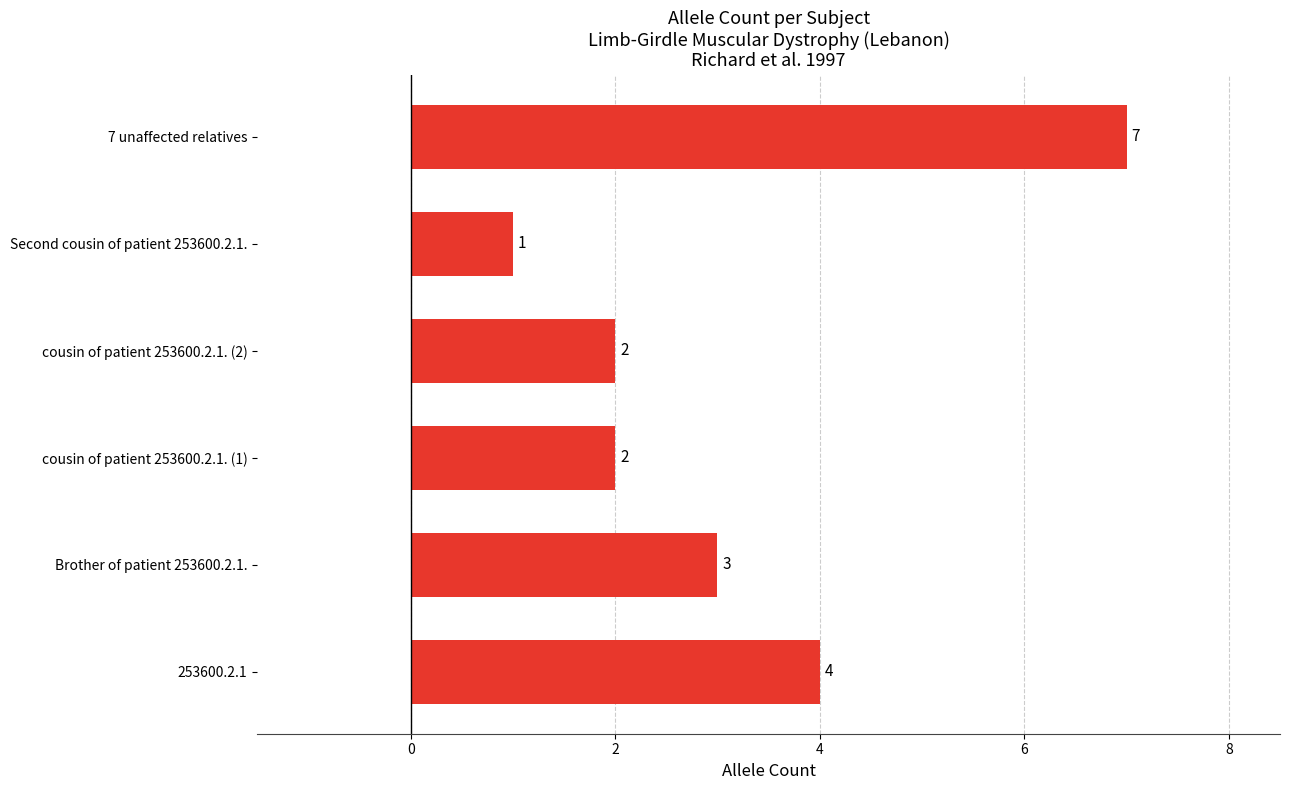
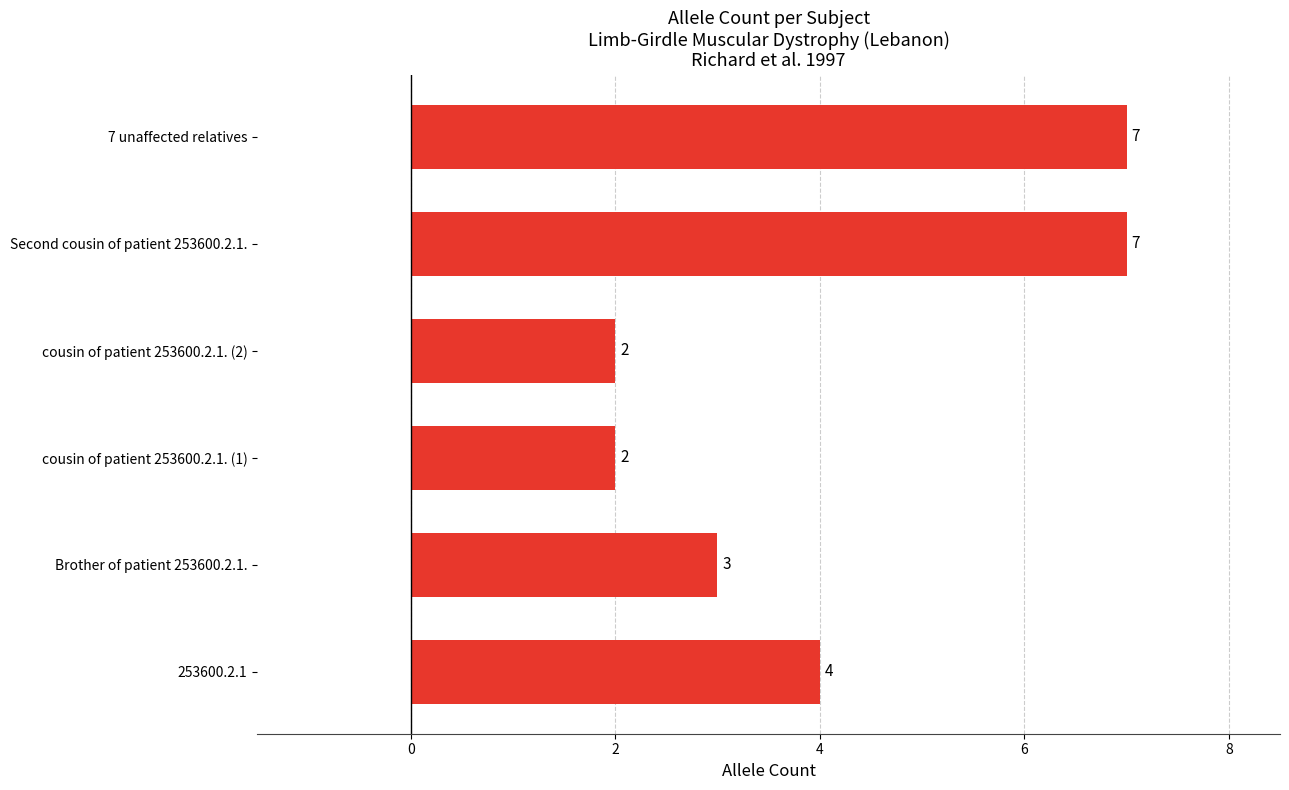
Second cousin of patient 253600.2.1.: 1 -> 7
